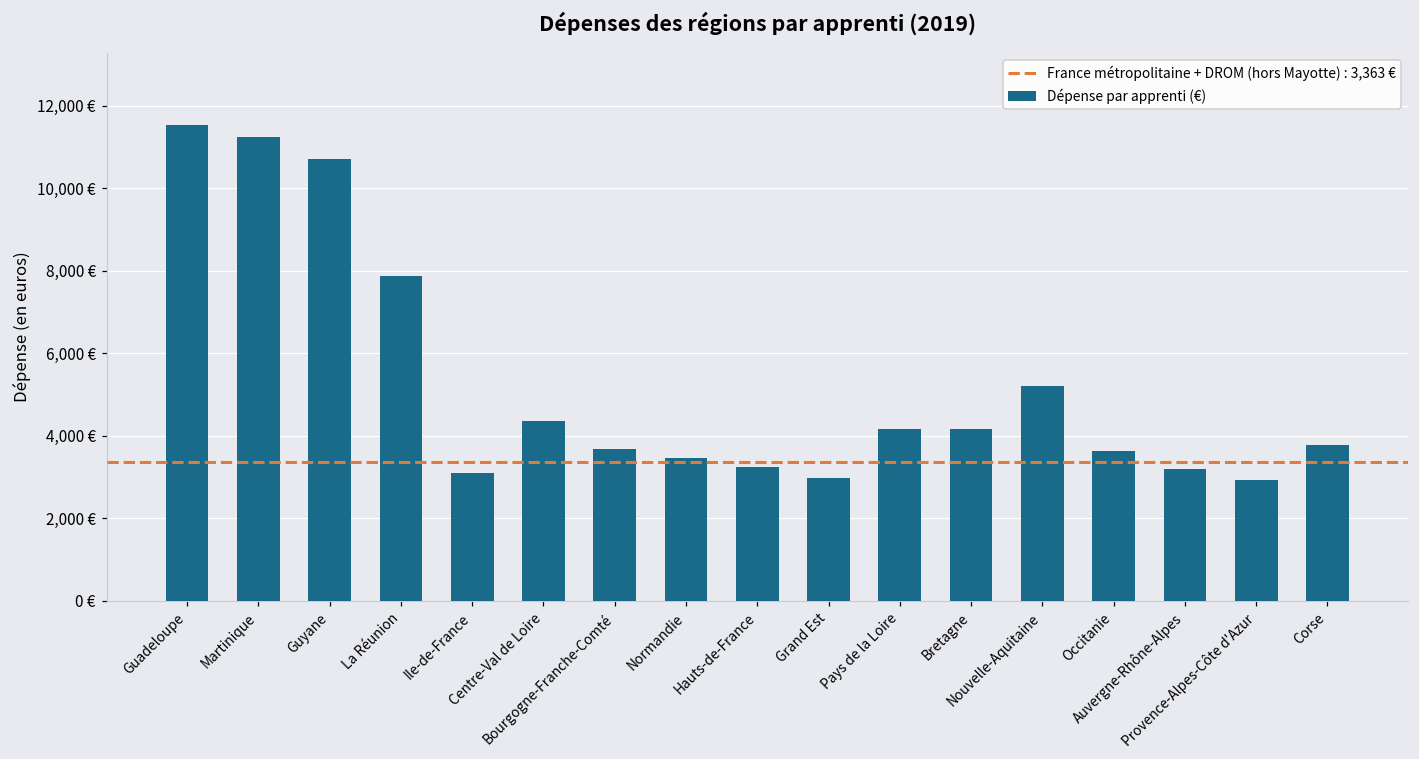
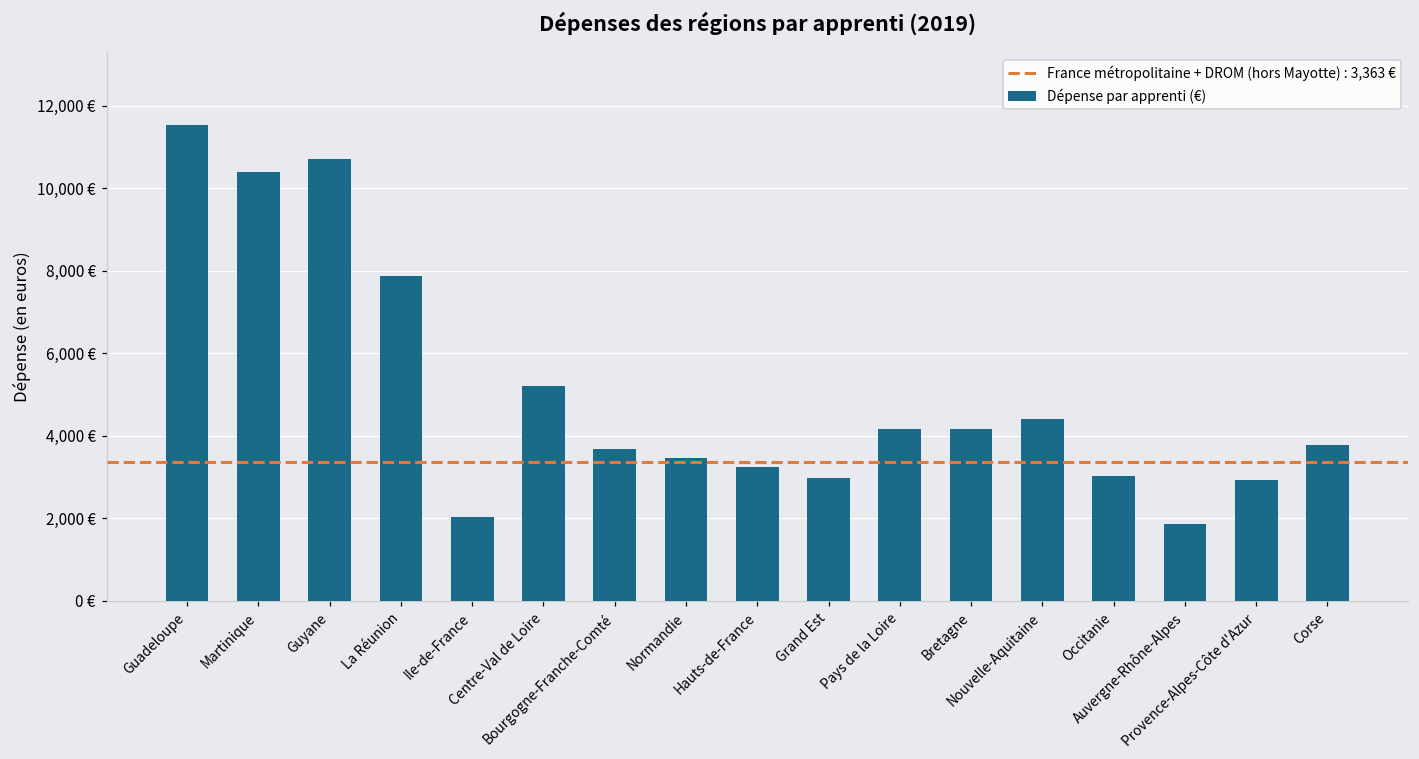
Martinique: 11,200 € -> 10,400 €
Ile-de-France: 3,100 € -> 2,000 €
Centre-Val de Loire: 4,300 € -> 5,200 €
Nouvelle-Aquitaine: 5,200 € -> 4,400 €
Occitanie: 3,600 € -> 3,000 €
Auvergne-Rhône-Alpes: 3,200 € -> 1,900 €
